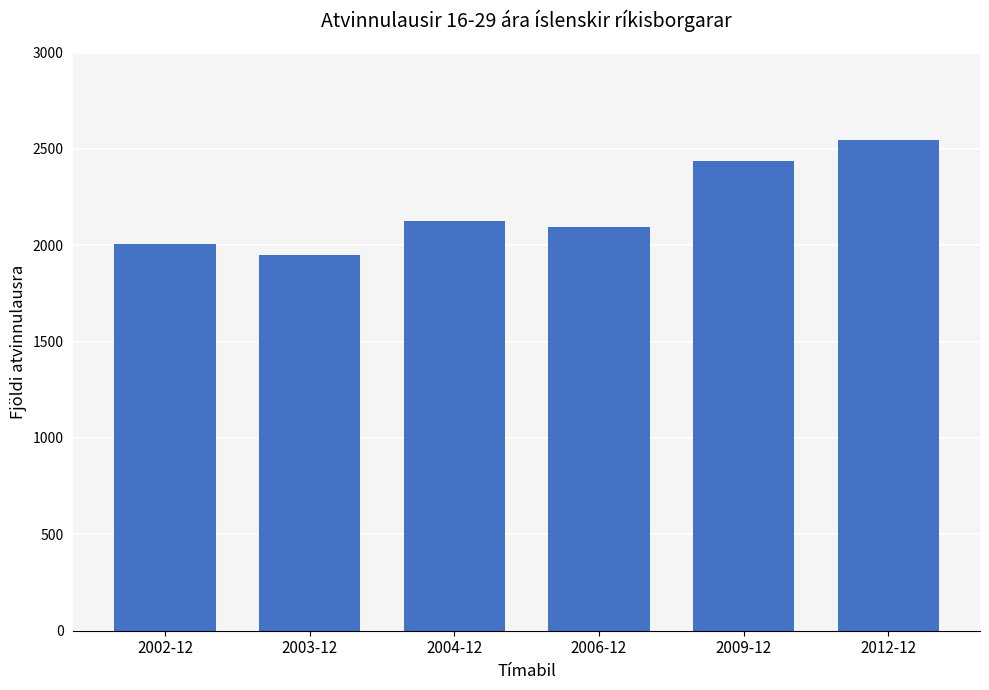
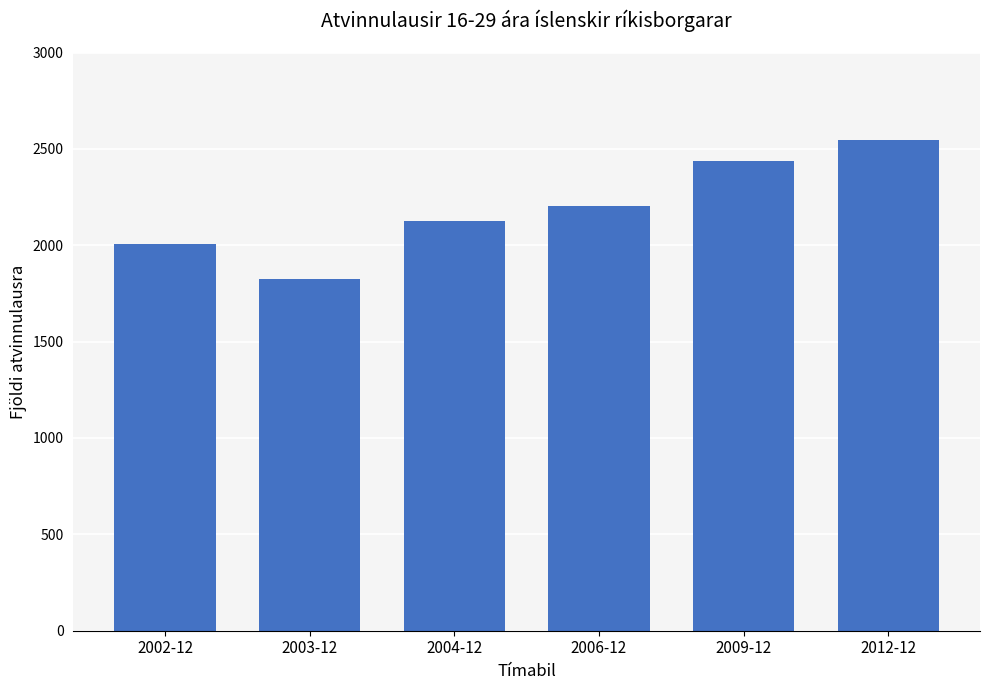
2003-12: 1950 -> 1820
2006-12: 2100 -> 2210
